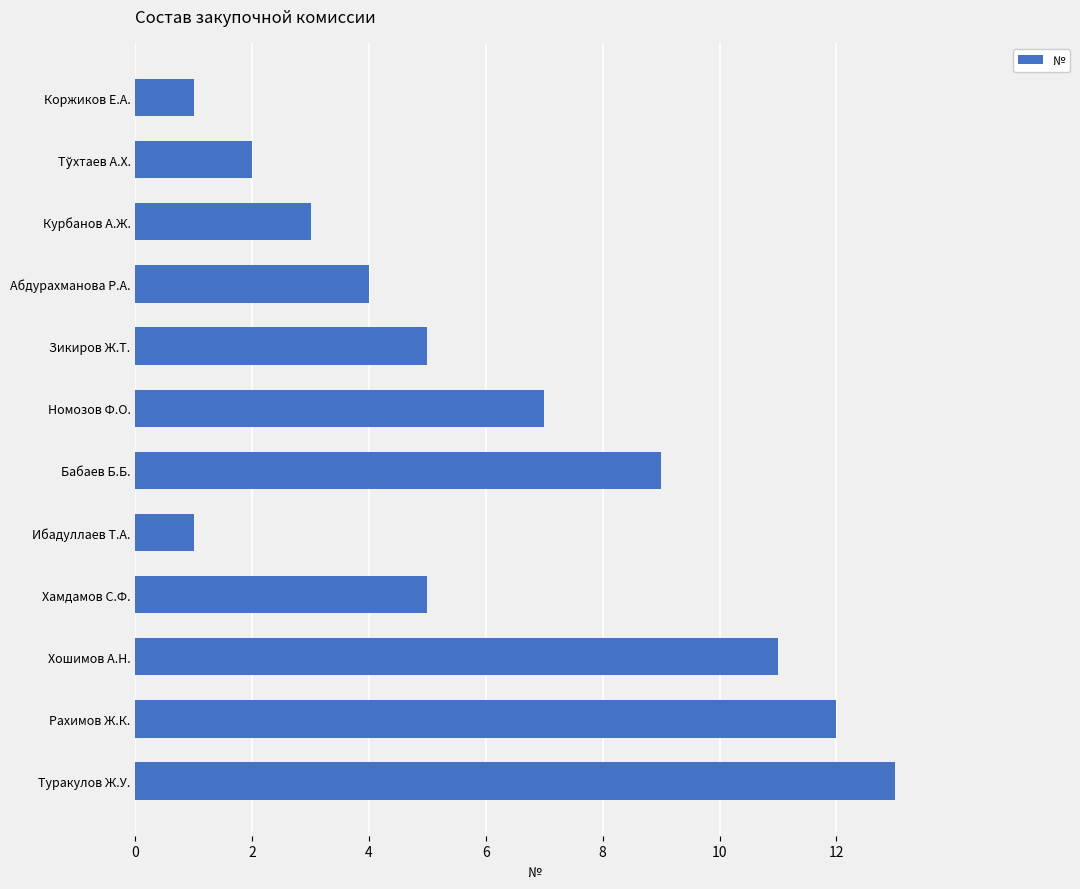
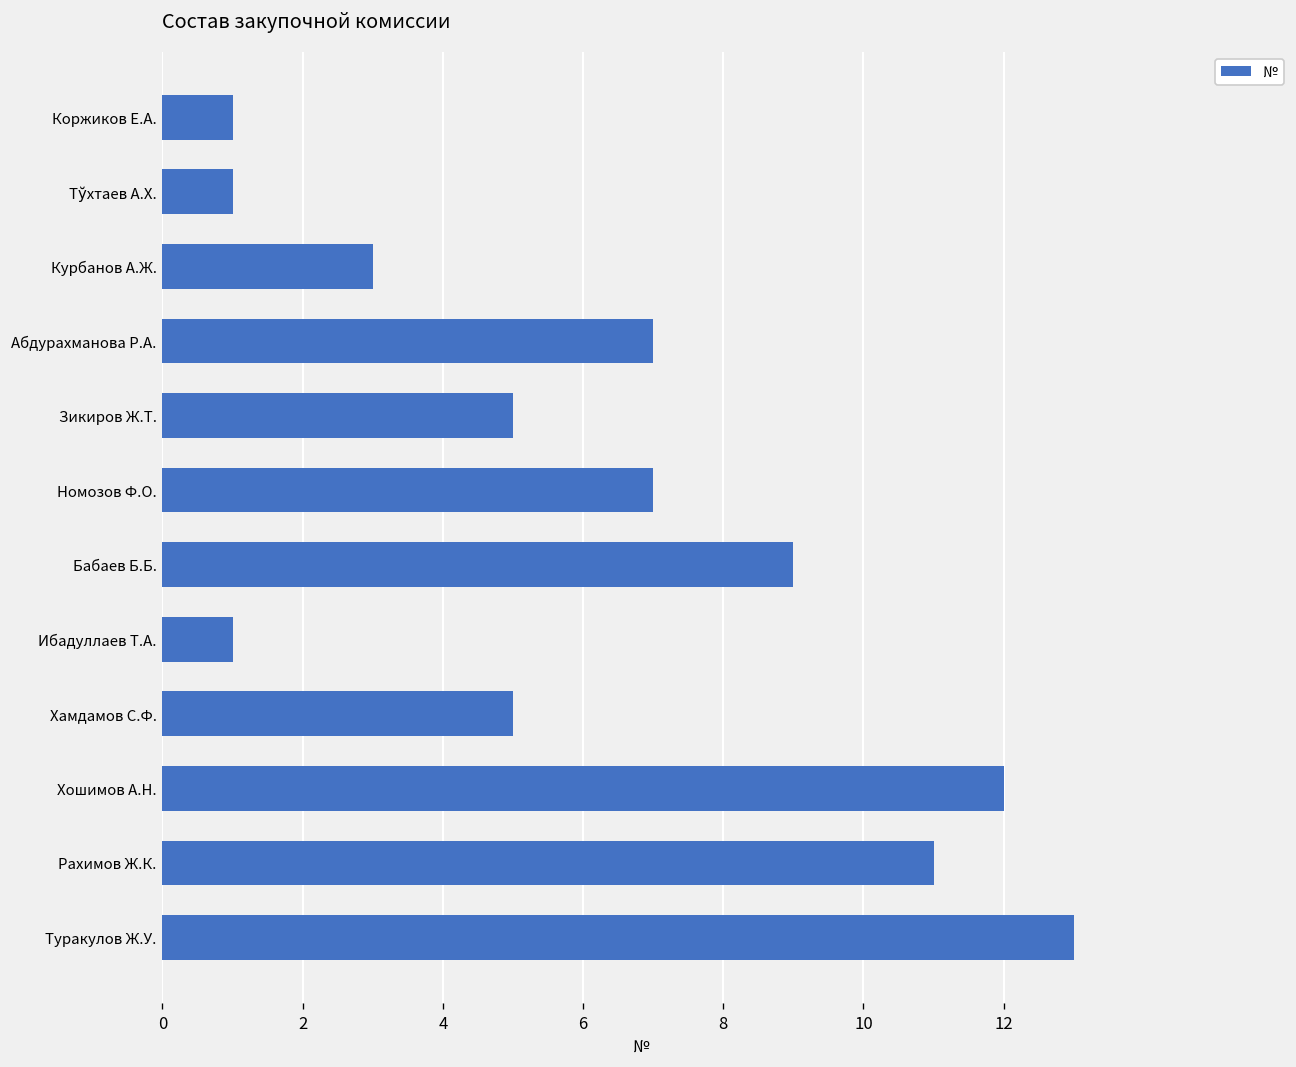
Тўхтаев А.Х.: 2 -> 1
Абдурахманова Р.А.: 4 -> 7
Хошимов А.Н.: 11 -> 12
Рахимов Ж.К.: 12 -> 11
